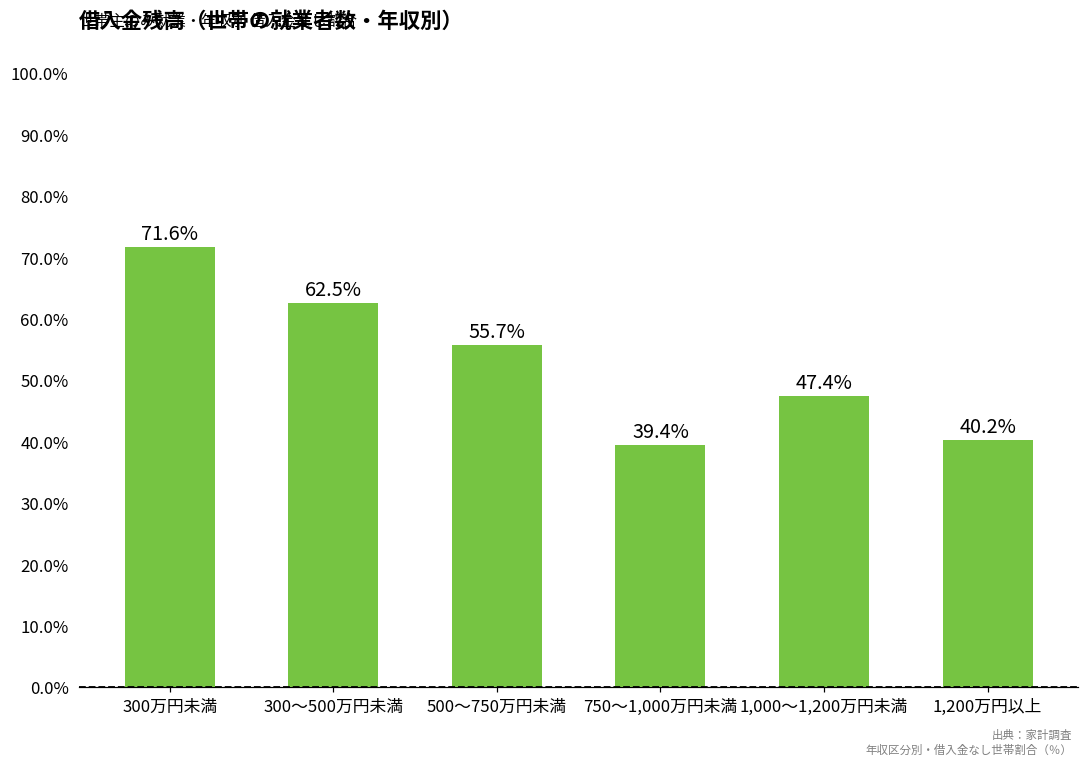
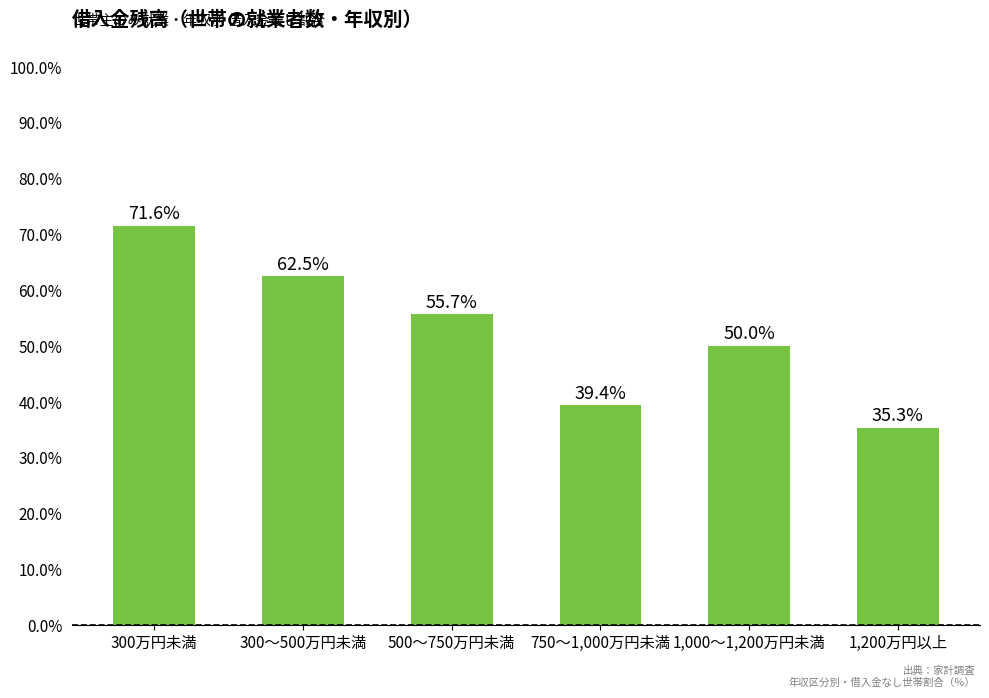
1,000～1,200万円未満: 47.4% -> 50.0%
1,200万円以上: 40.2% -> 35.3%
